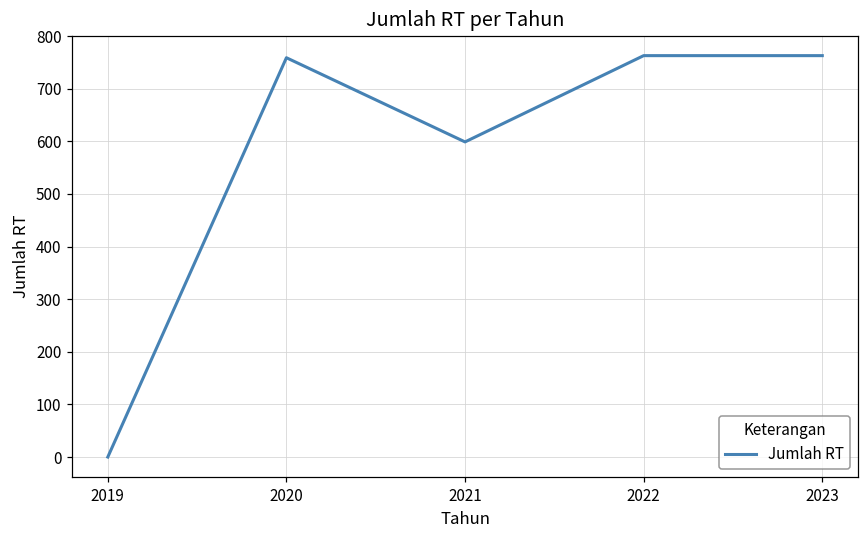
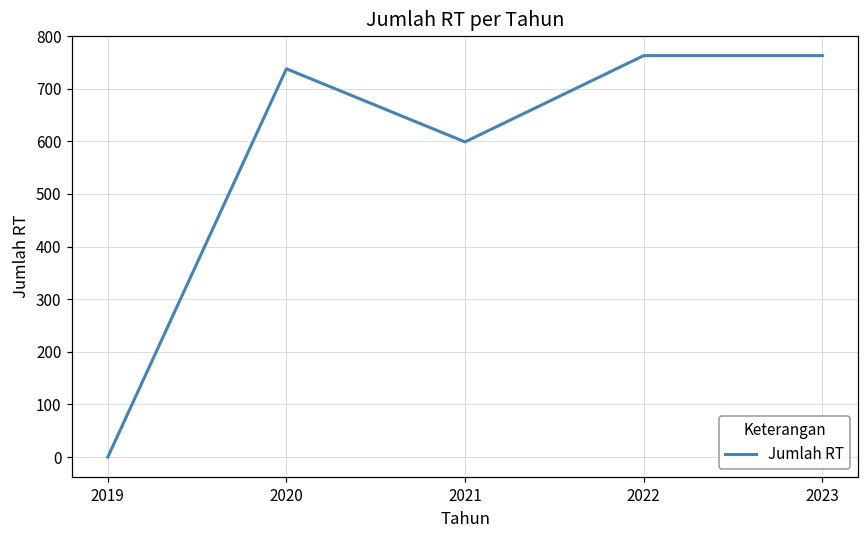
2020: 760 -> 740
